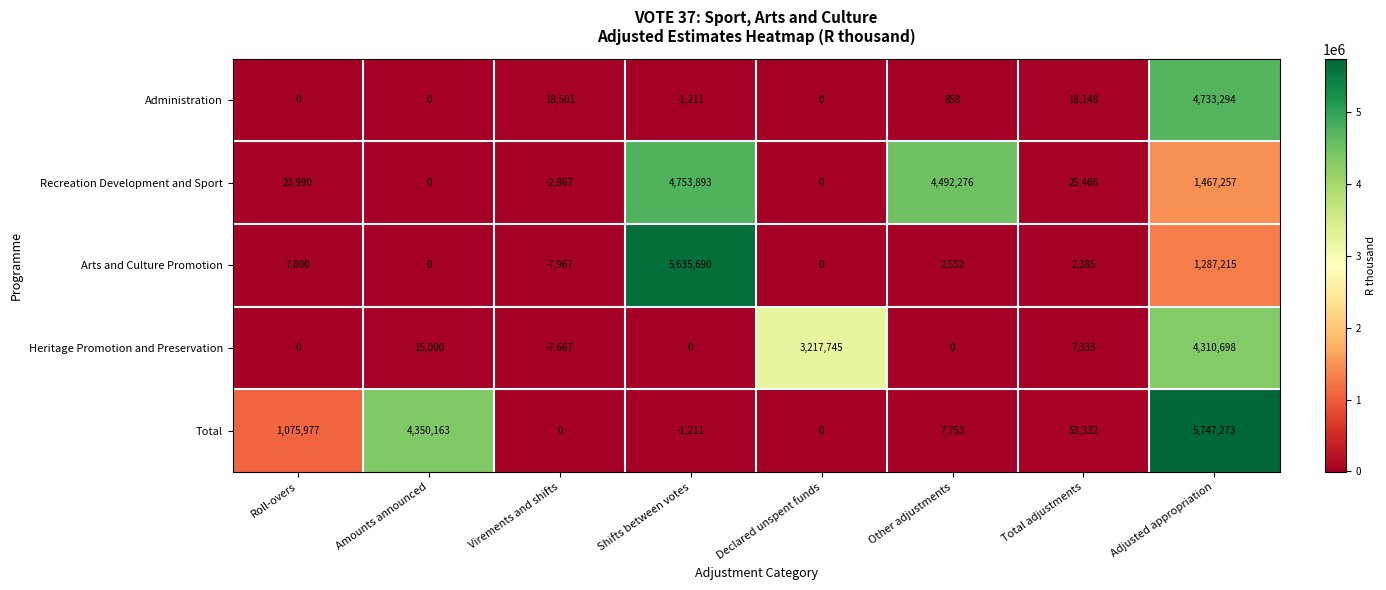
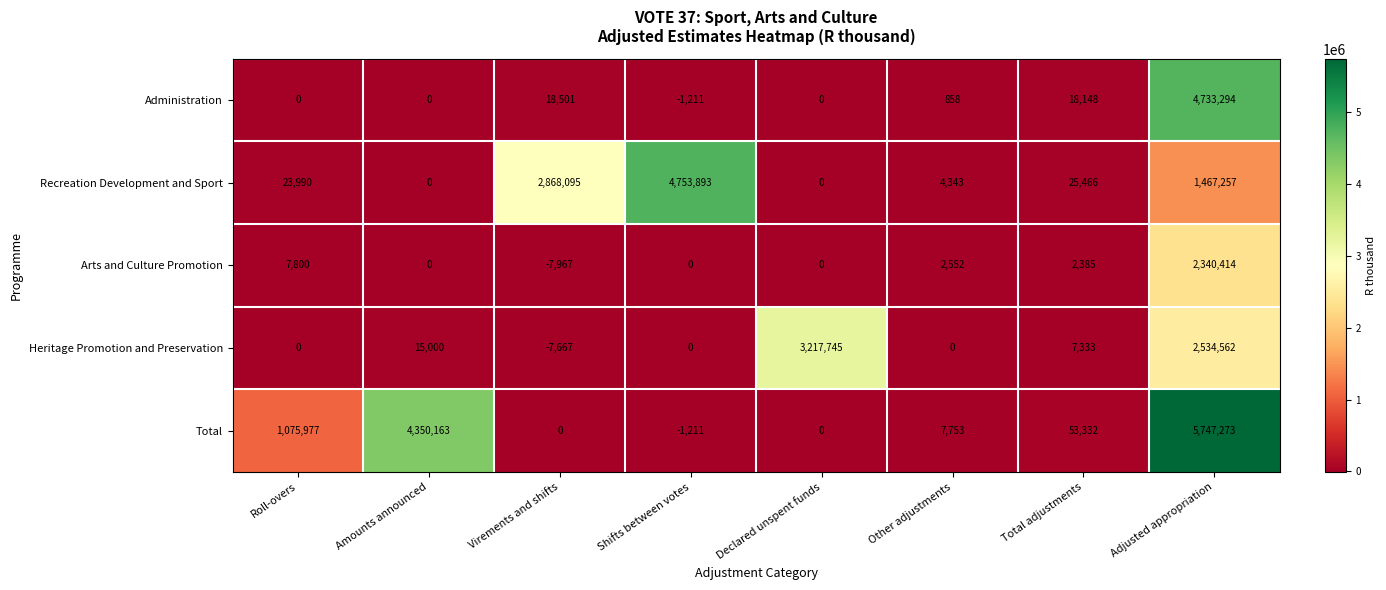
Recreation Development and Sport, Virements and shifts: -2,867 -> 2,868,095
Recreation Development and Sport, Other adjustments: 4,492,276 -> 4,343
Arts and Culture Promotion, Shifts between votes: 5,635,690 -> 0
Arts and Culture Promotion, Adjusted appropriation: 1,287,215 -> 2,340,414
Heritage Promotion and Preservation, Adjusted appropriation: 4,310,698 -> 2,534,562
